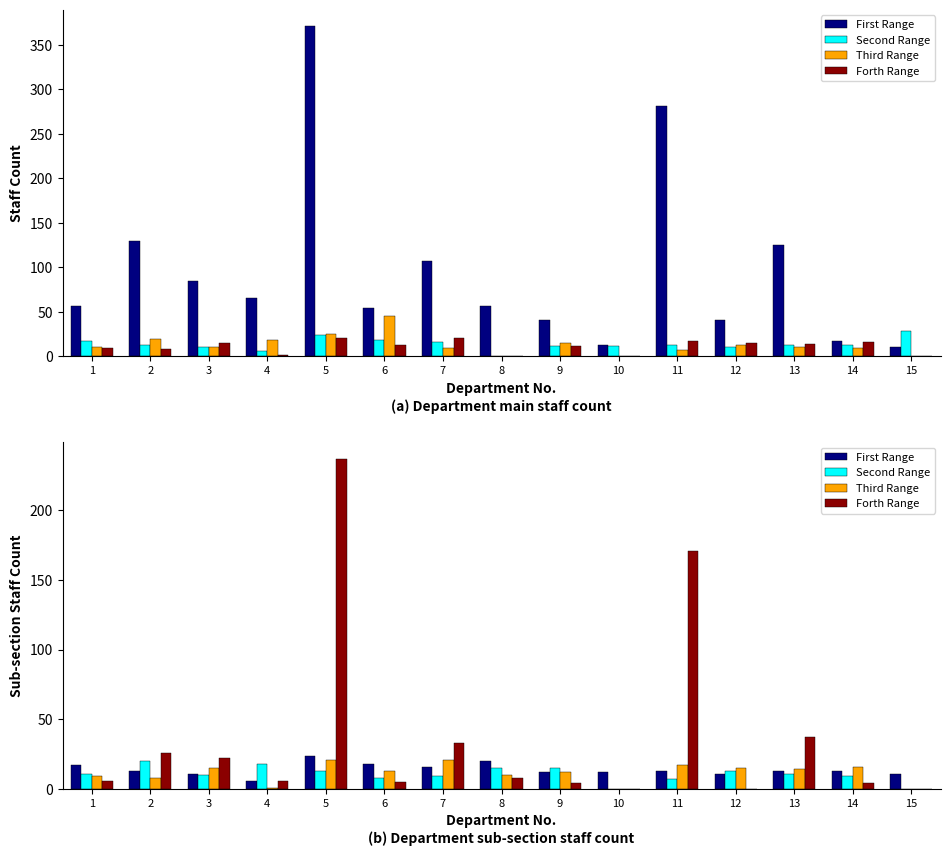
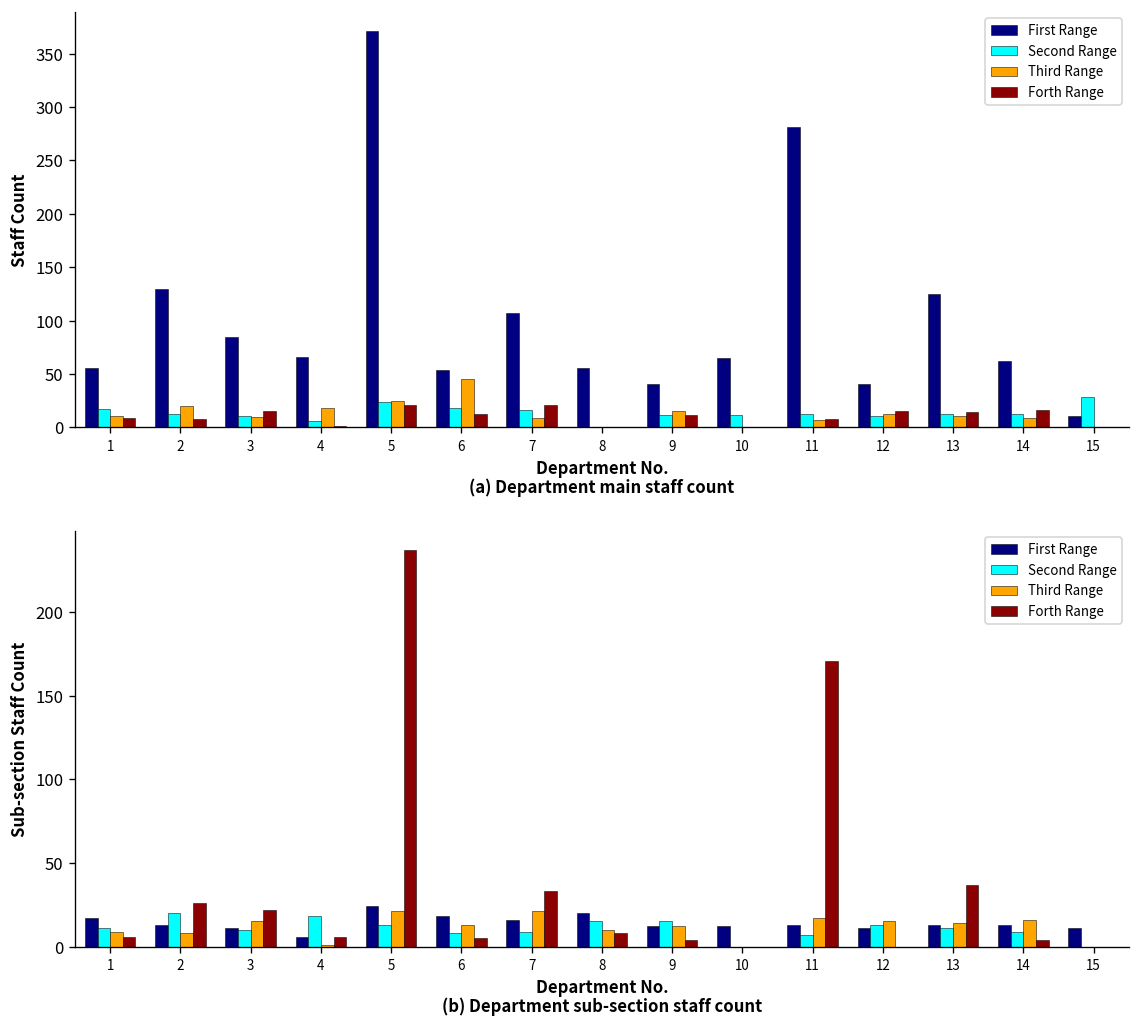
(a) Department main staff count, First Range, 10: 10 -> 70
(a) Department main staff count, Forth Range, 11: 20 -> 10
(a) Department main staff count, First Range, 14: 20 -> 60
